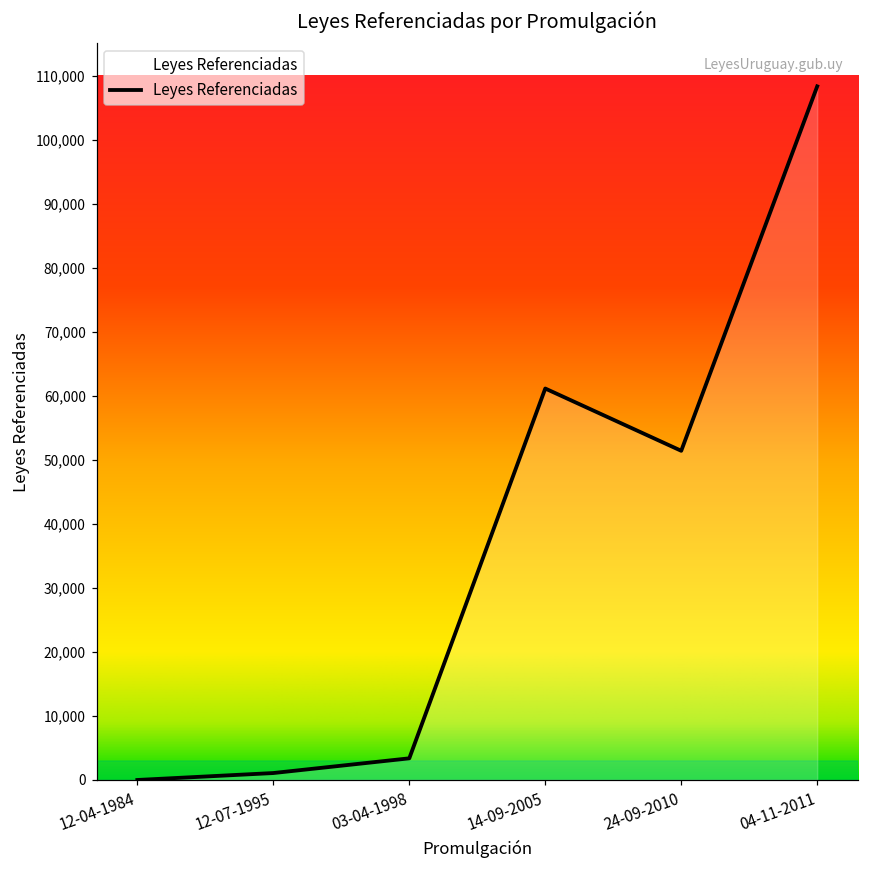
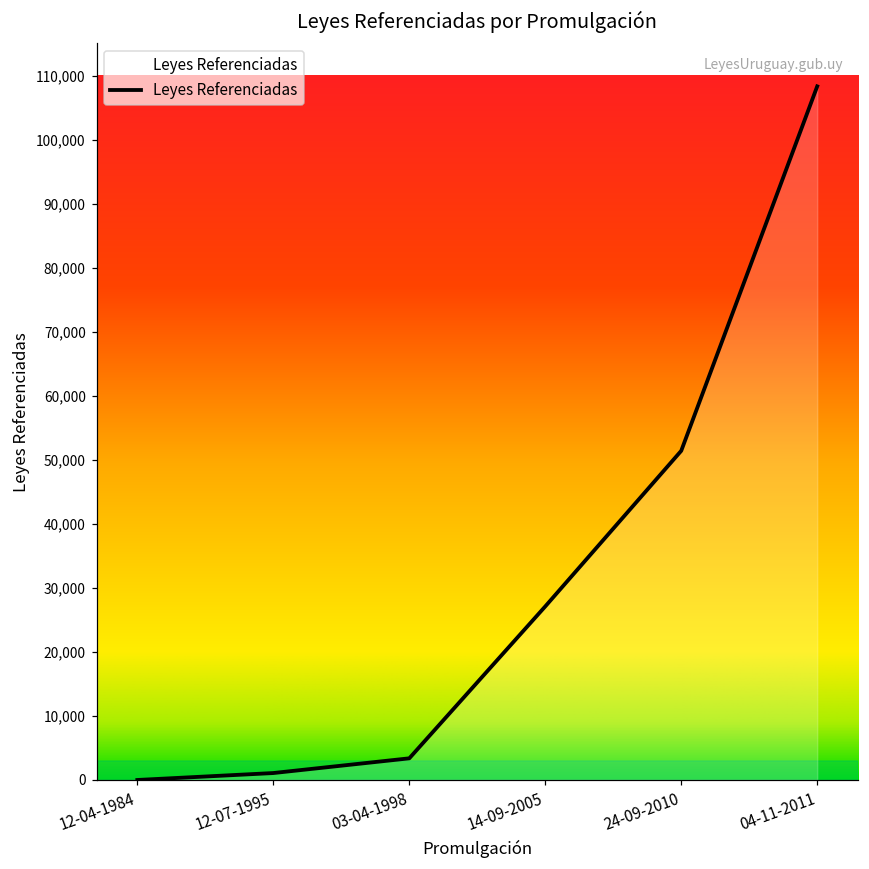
14-09-2005: 61,000 -> 27,000
